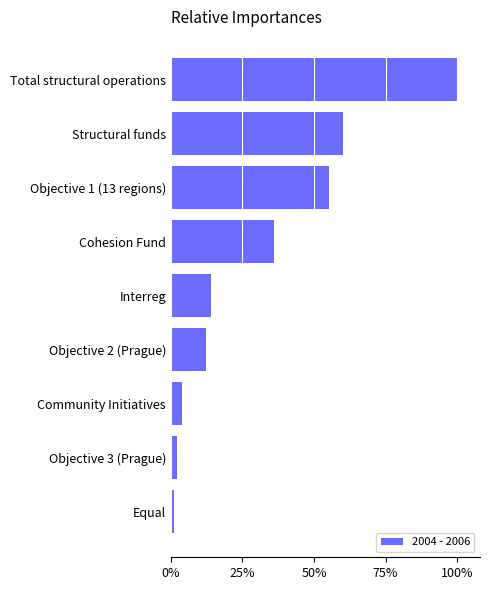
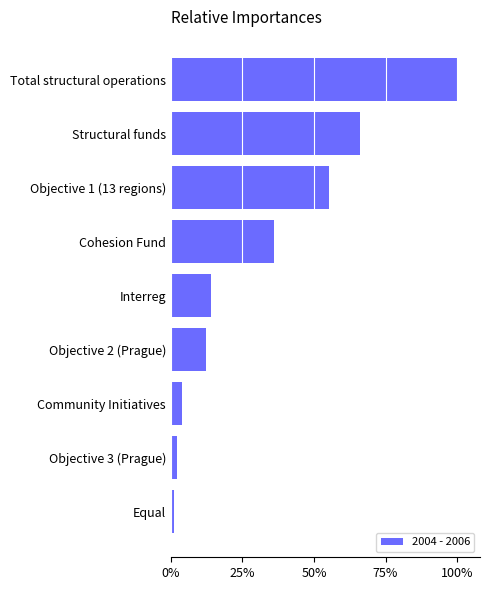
Structural funds: 60% -> 66%
